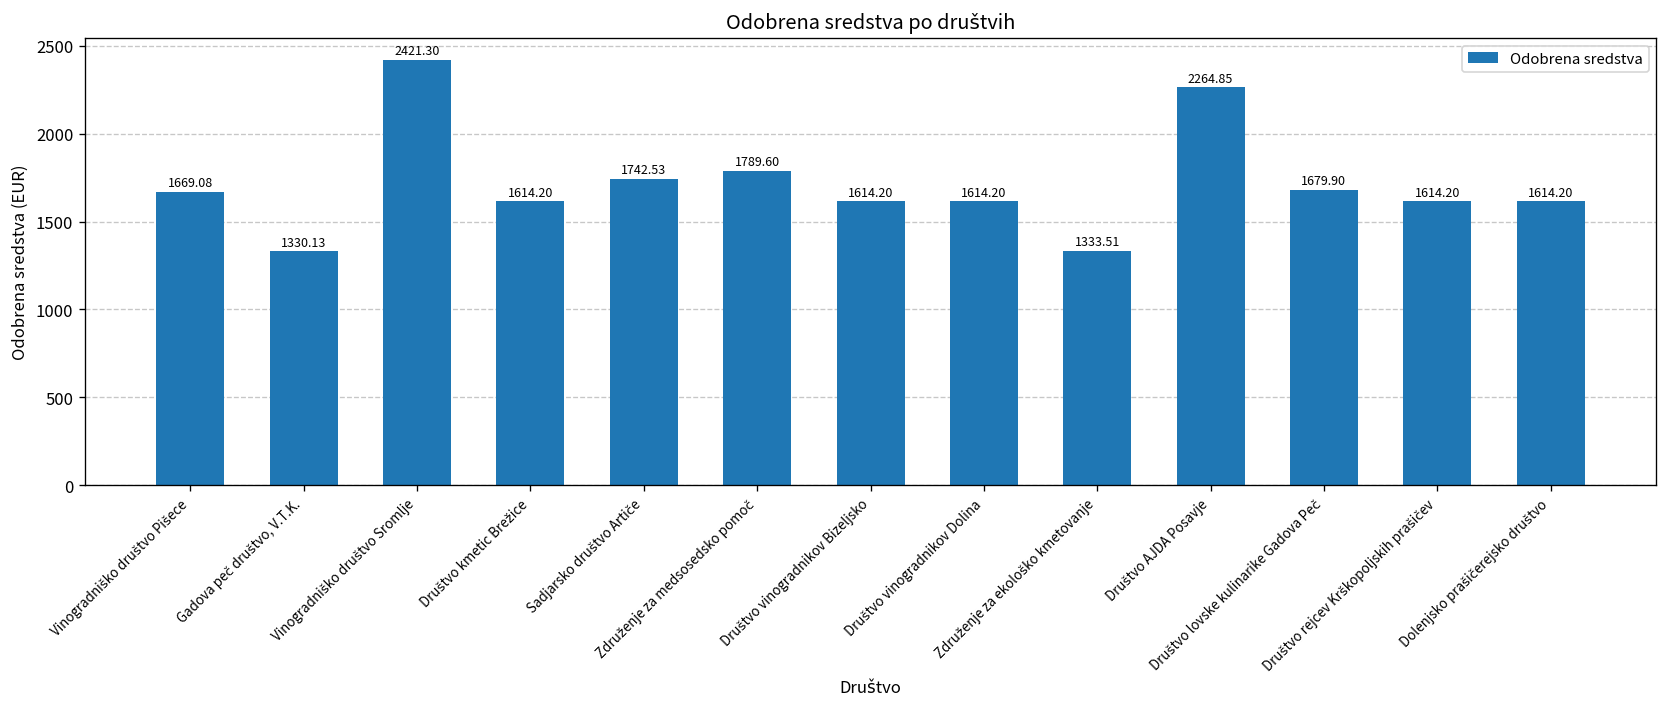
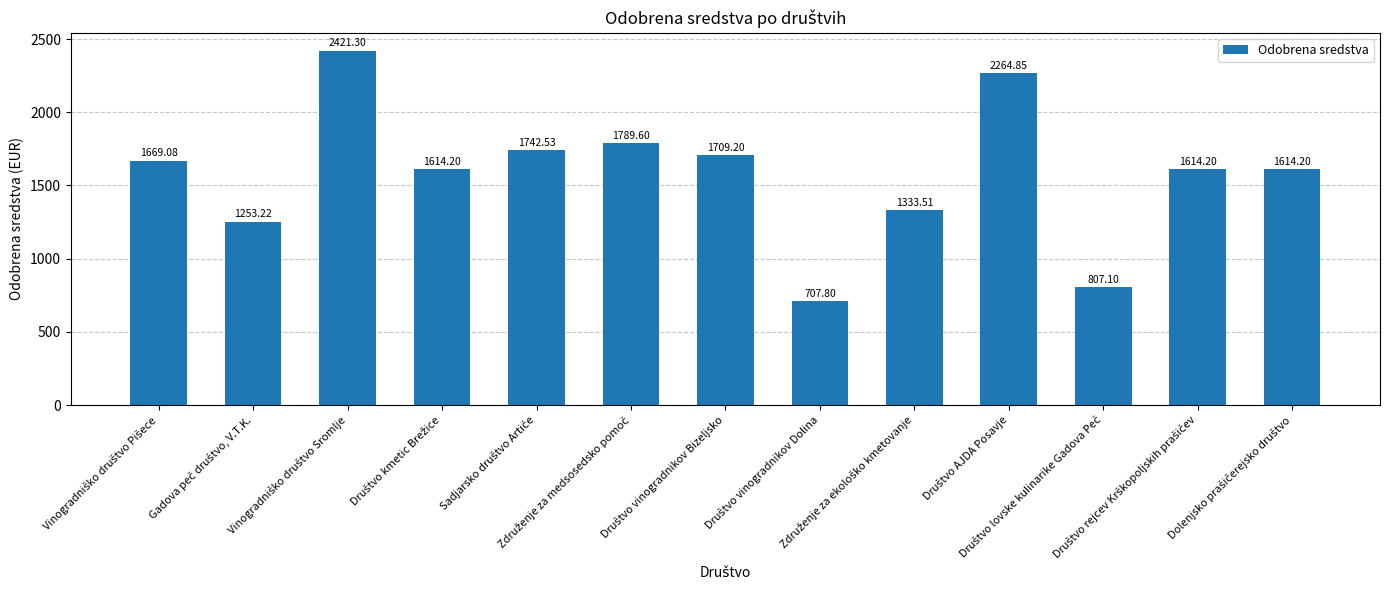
Gadova peč društvo, V.T.K.: 1330.13 -> 1253.22
Društvo vinogradnikov Bizeljsko: 1614.20 -> 1709.20
Društvo vinogradnikov Dolina: 1614.20 -> 707.80
Društvo lovske kulinarike Gadova Peč: 1679.90 -> 807.10
